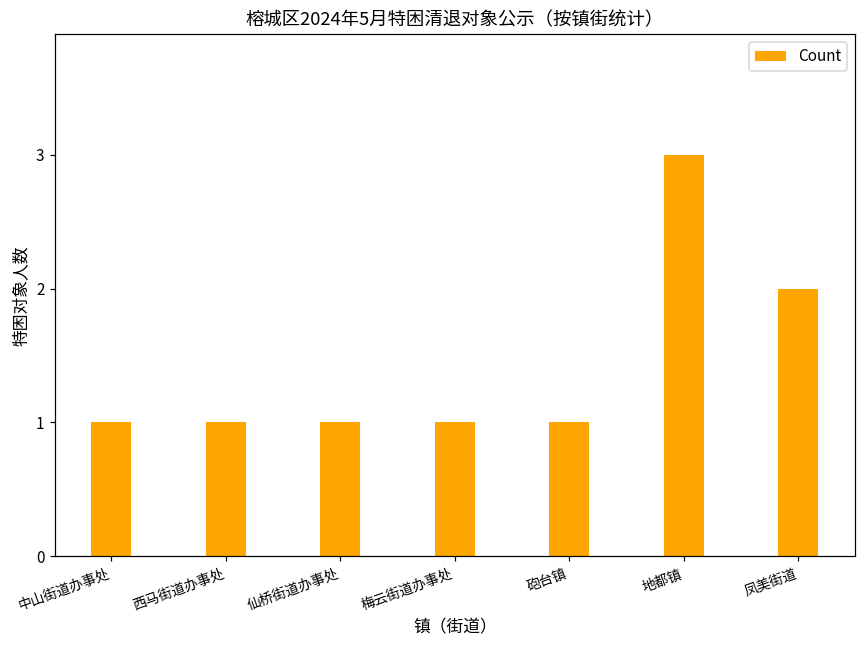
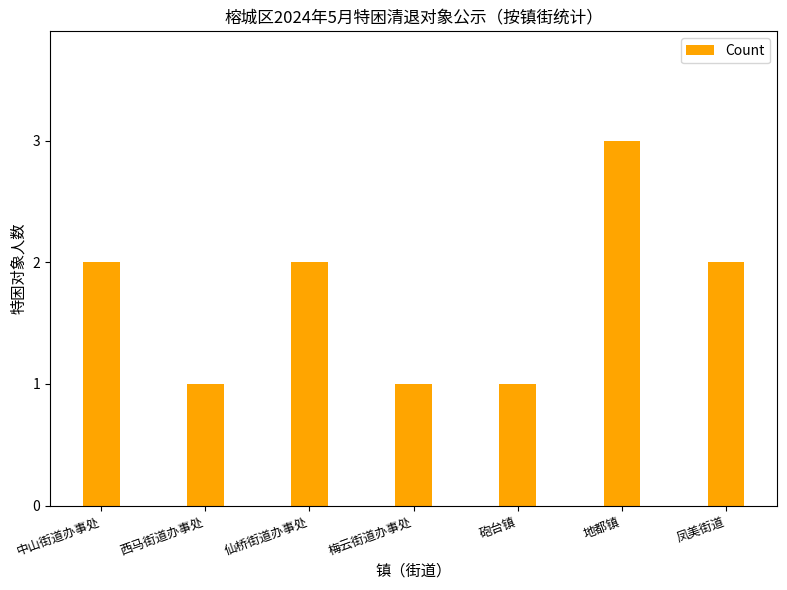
中山街道办事处: 1 -> 2
仙桥街道办事处: 1 -> 2
